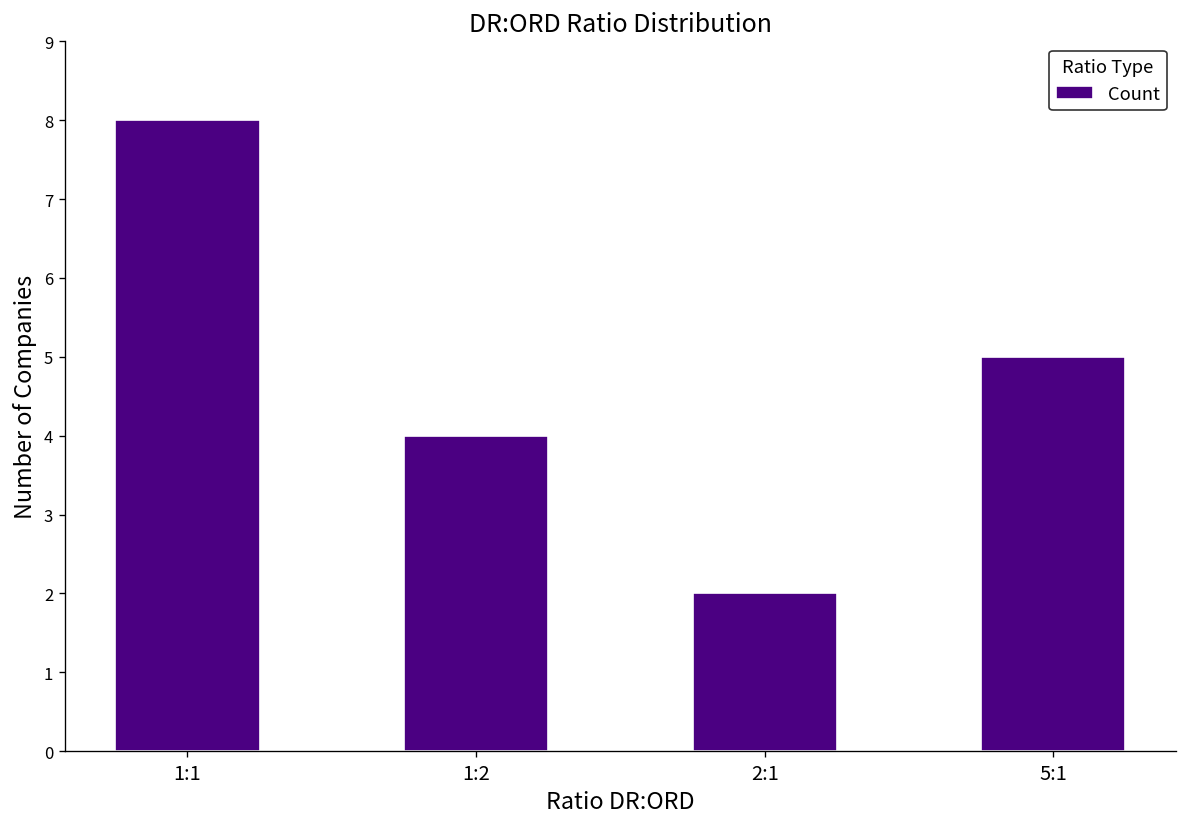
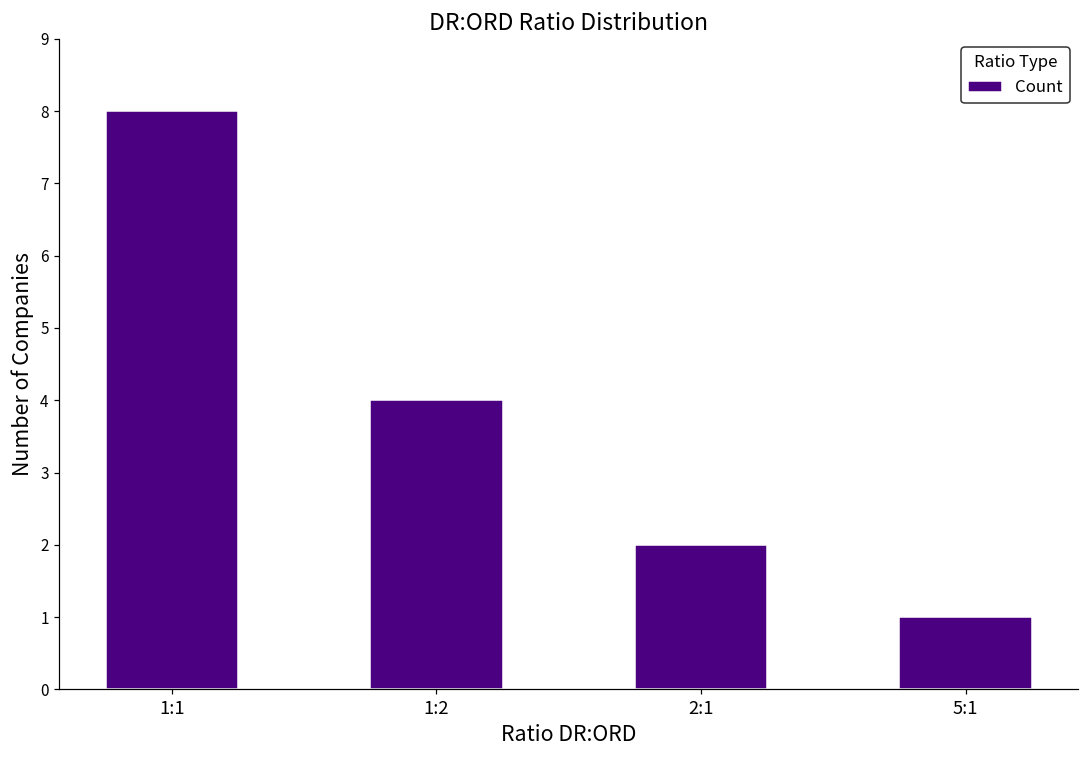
5:1: 5 -> 1
